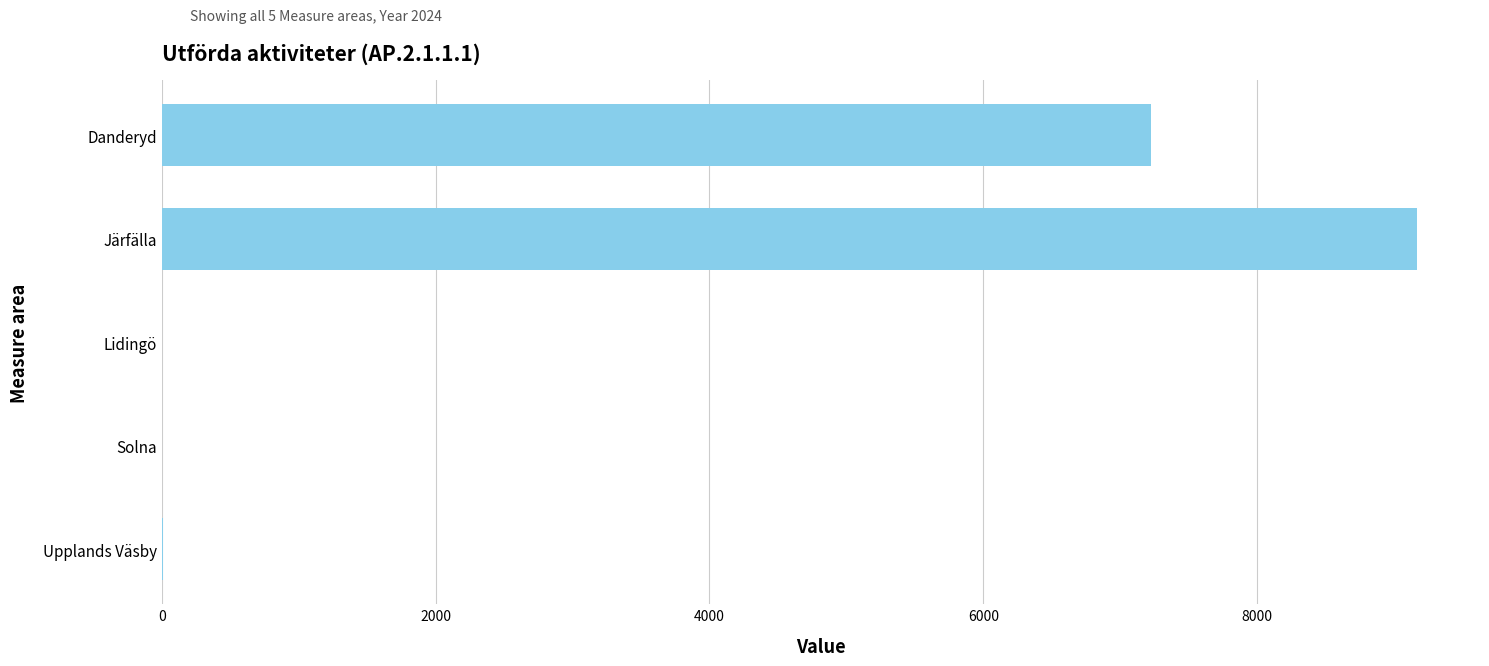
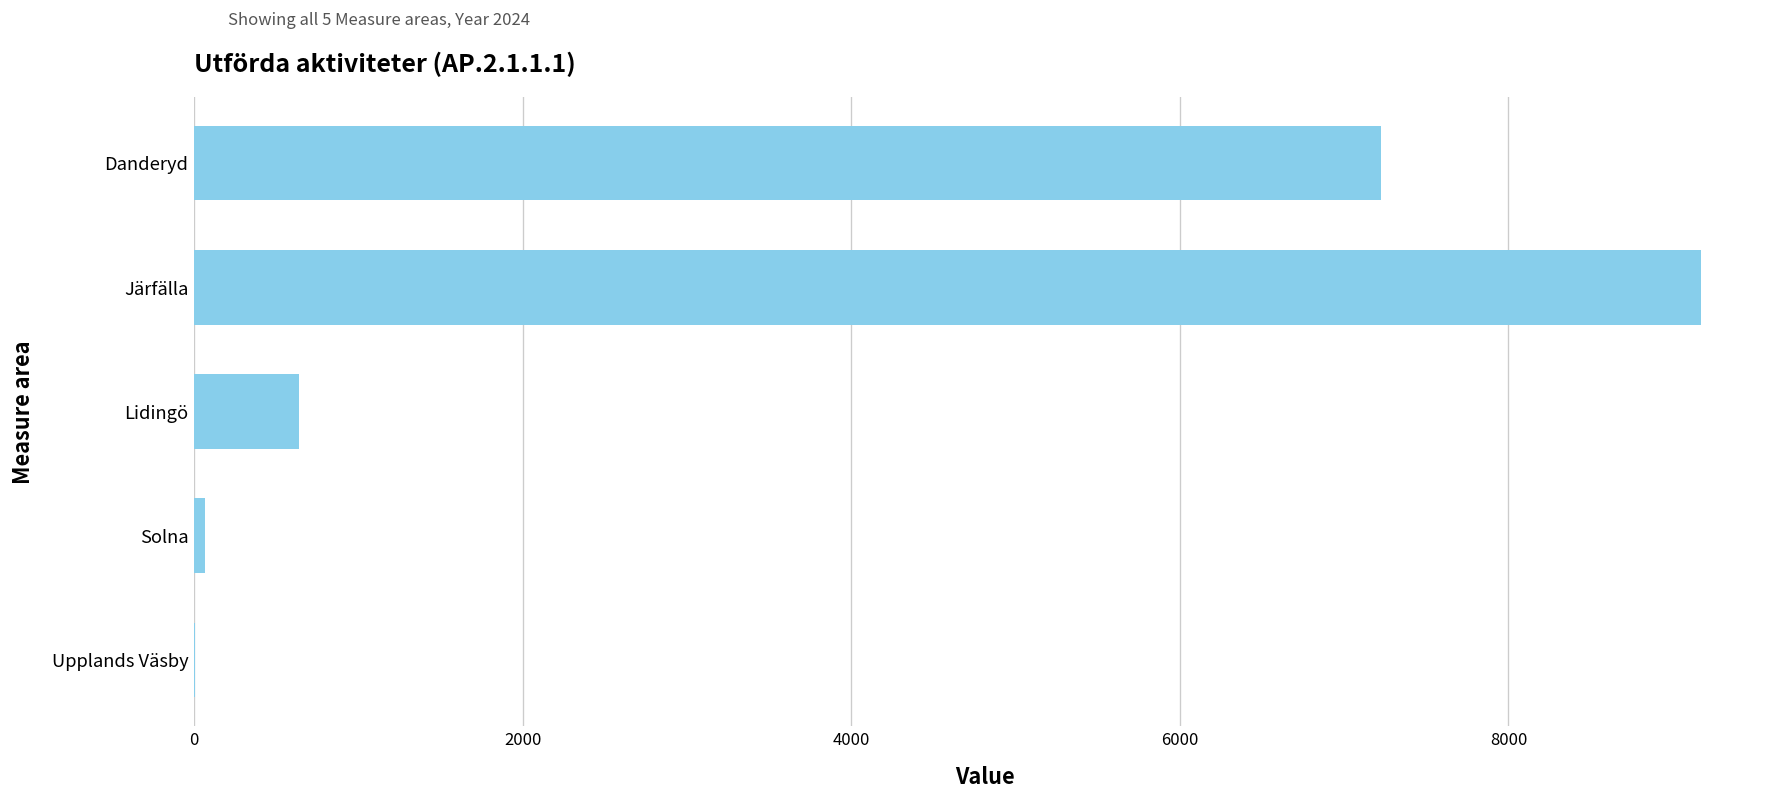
Lidingö: 0 -> 640
Solna: 0 -> 70
